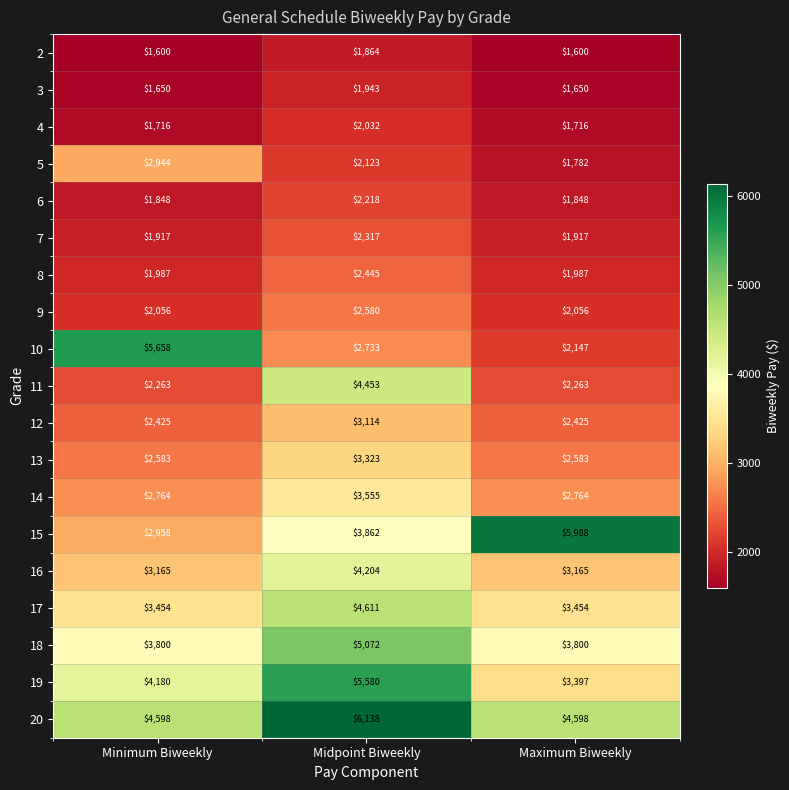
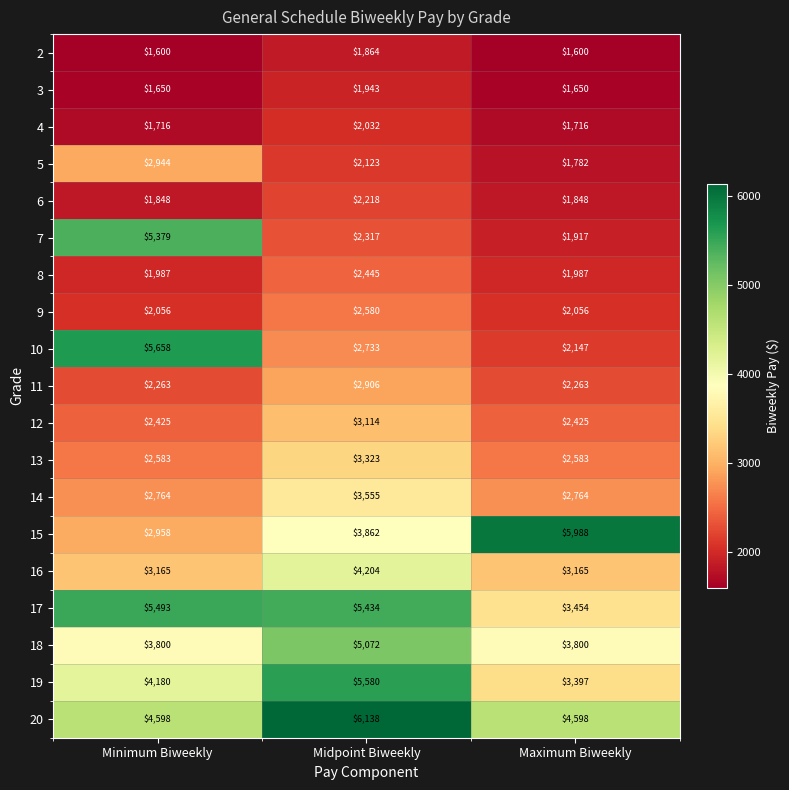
7, Minimum Biweekly: $1,917 -> $5,379
11, Midpoint Biweekly: $4,453 -> $2,906
17, Minimum Biweekly: $3,454 -> $5,493
17, Midpoint Biweekly: $4,611 -> $5,434
